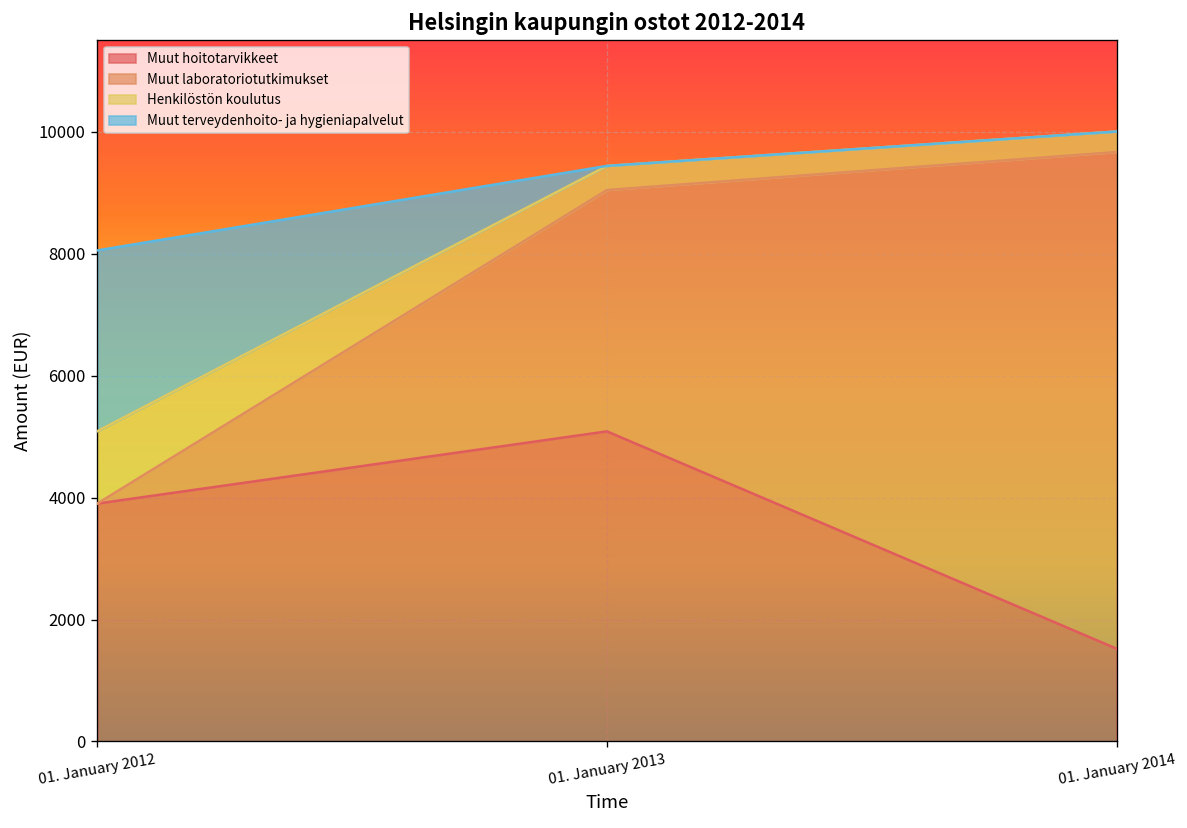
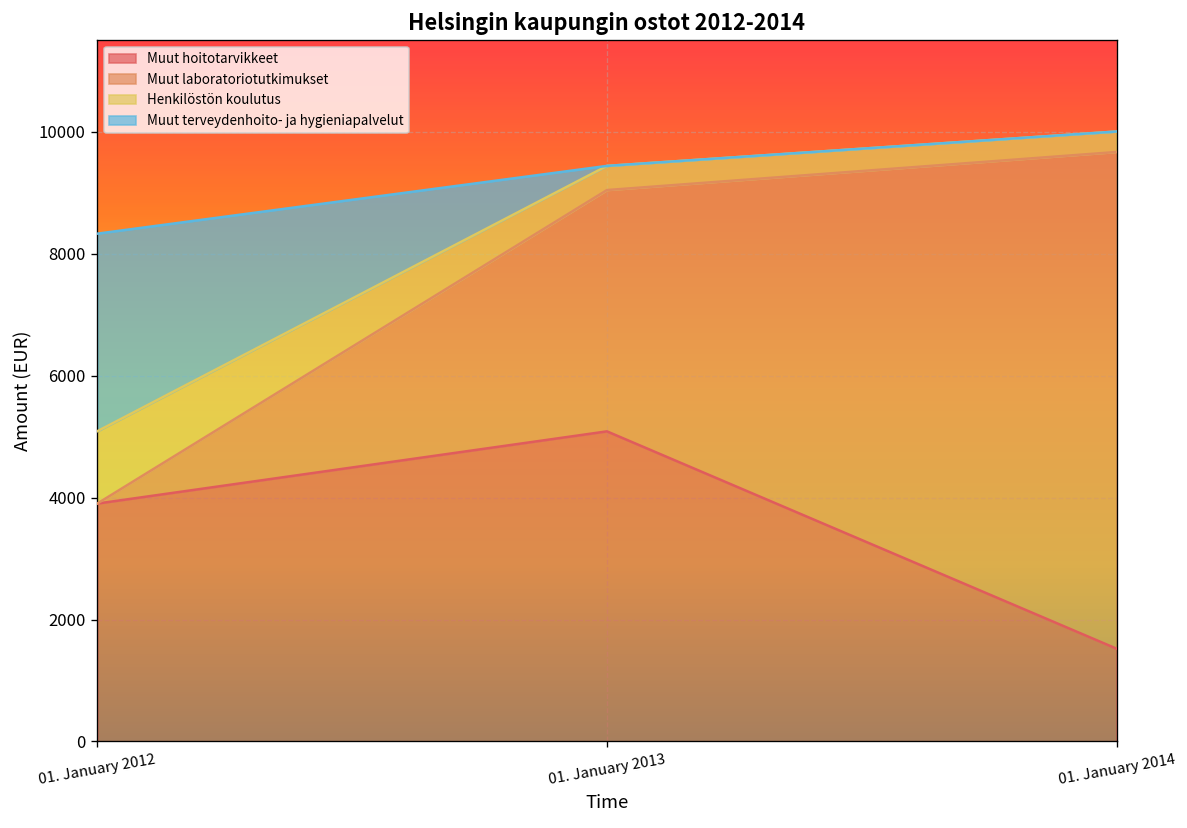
Muut terveydenhoito- ja hygieniapalvelut, 01. January 2012: 3000 -> 3200
